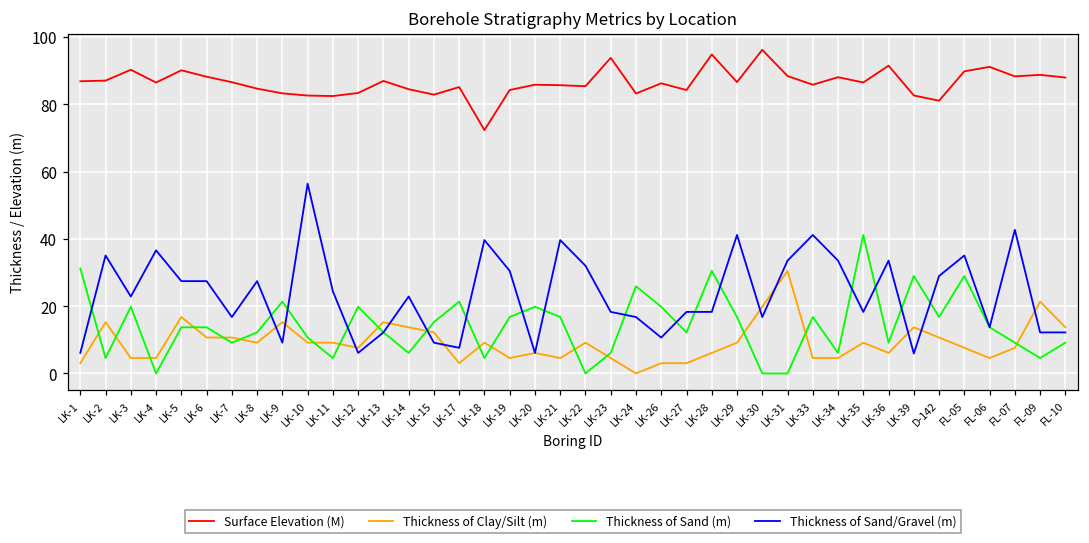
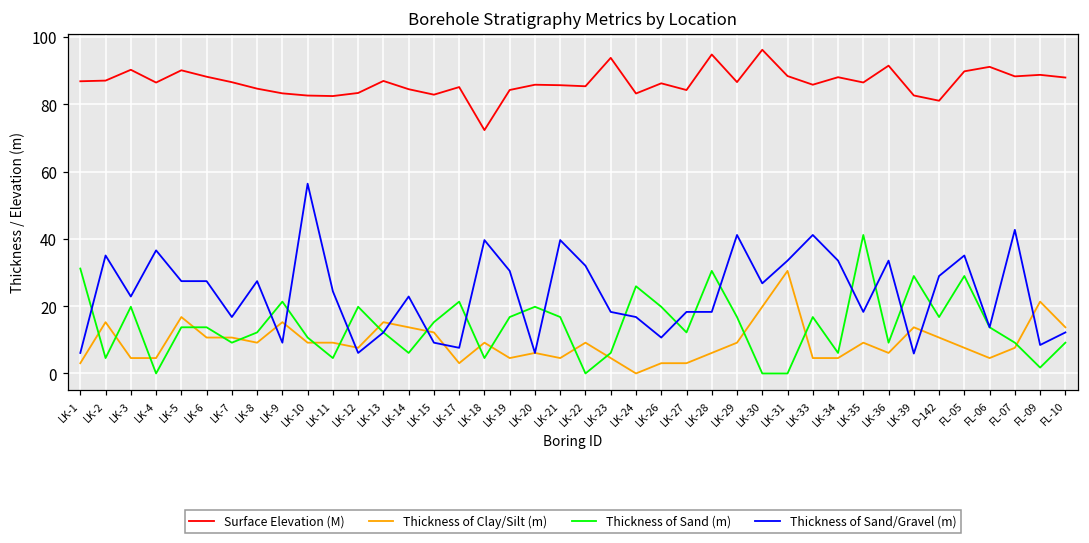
Thickness of Sand/Gravel (m), LK-30: 17 -> 27
Thickness of Sand (m), FL-09: 5 -> 2
Thickness of Sand/Gravel (m), FL-09: 12 -> 8
